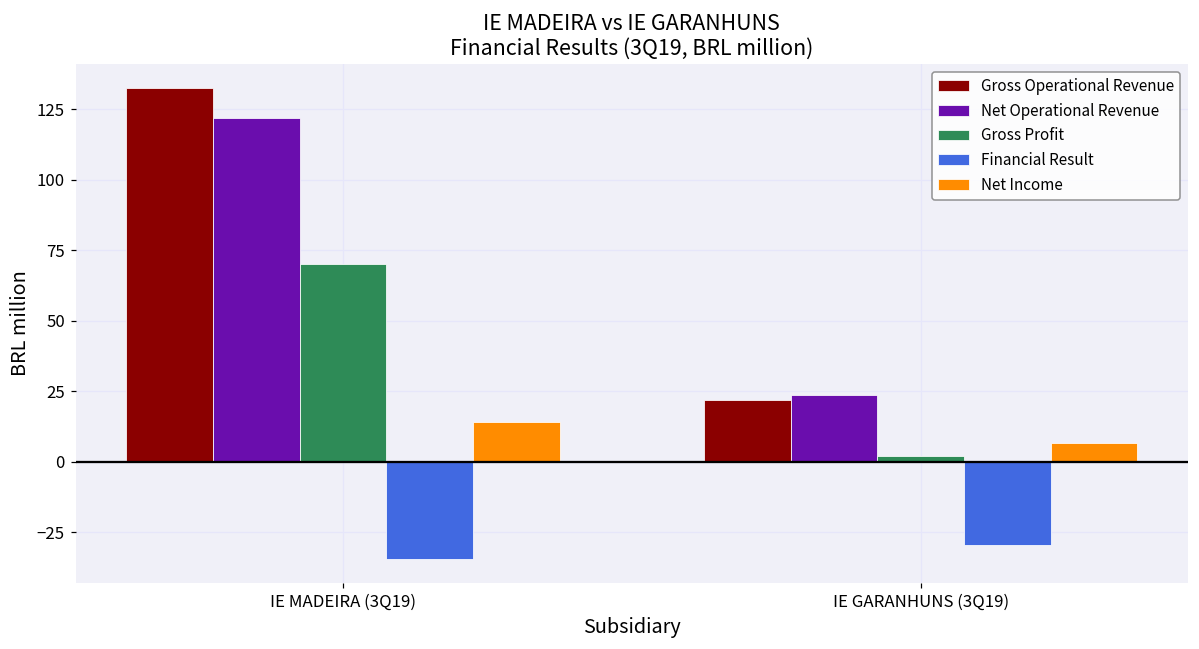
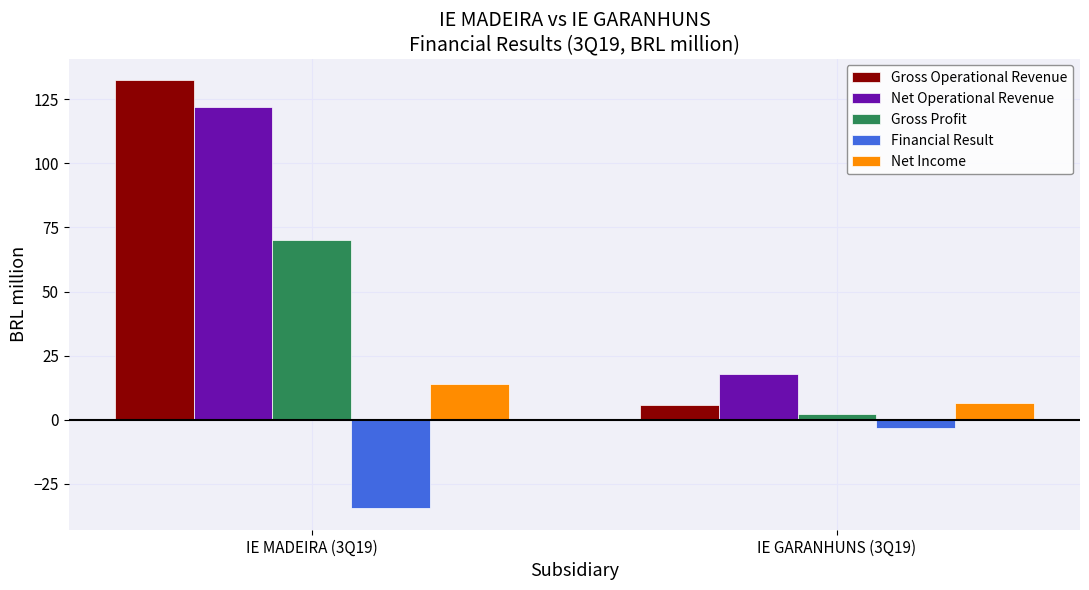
Gross Operational Revenue, IE GARANHUNS (3Q19): 22 -> 6
Net Operational Revenue, IE GARANHUNS (3Q19): 24 -> 18
Financial Result, IE GARANHUNS (3Q19): -30 -> -3
